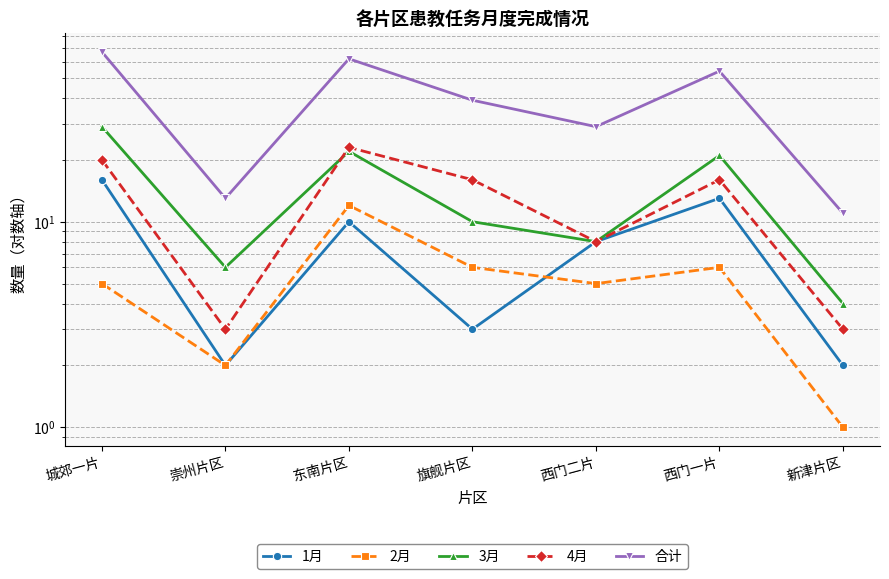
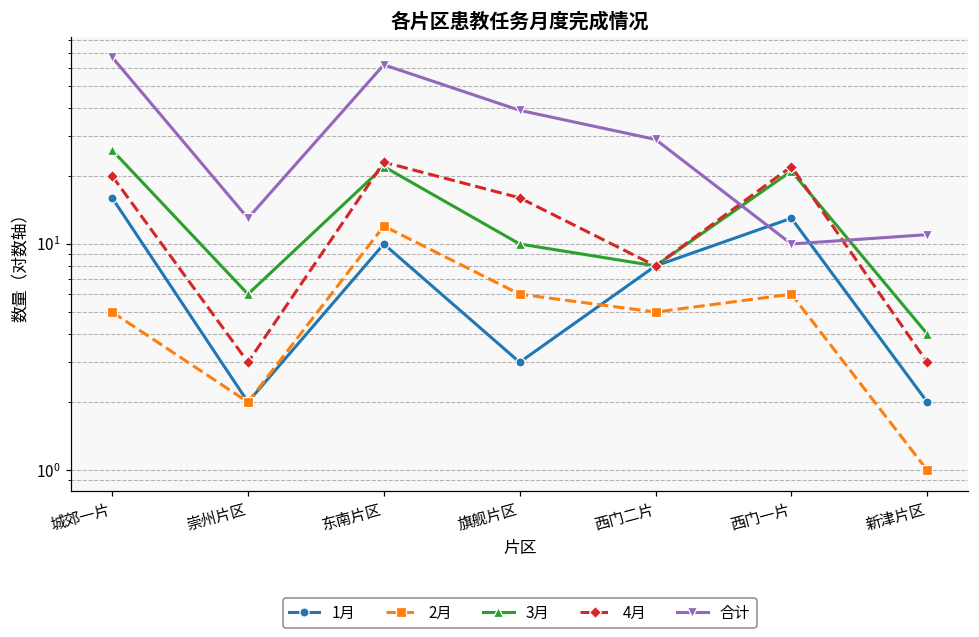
3月, 城郊一片: 29 -> 26
4月, 西门一片: 16 -> 22
合计, 西门一片: 54 -> 10
